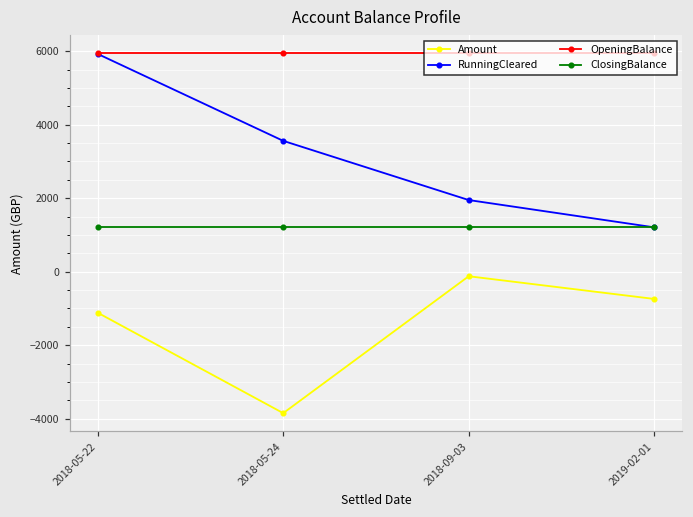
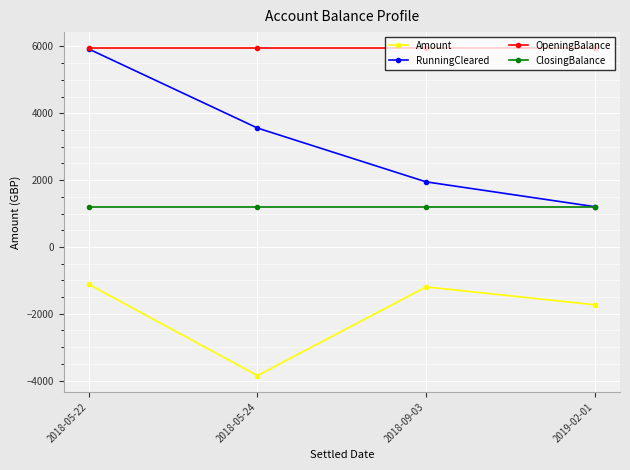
Amount, 2018-09-03: -100 -> -1200
Amount, 2019-02-01: -700 -> -1700
